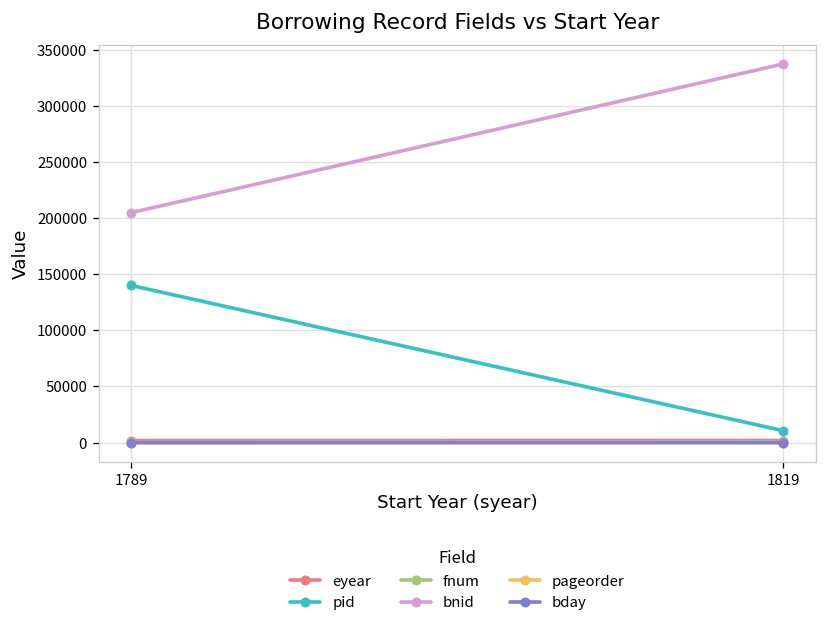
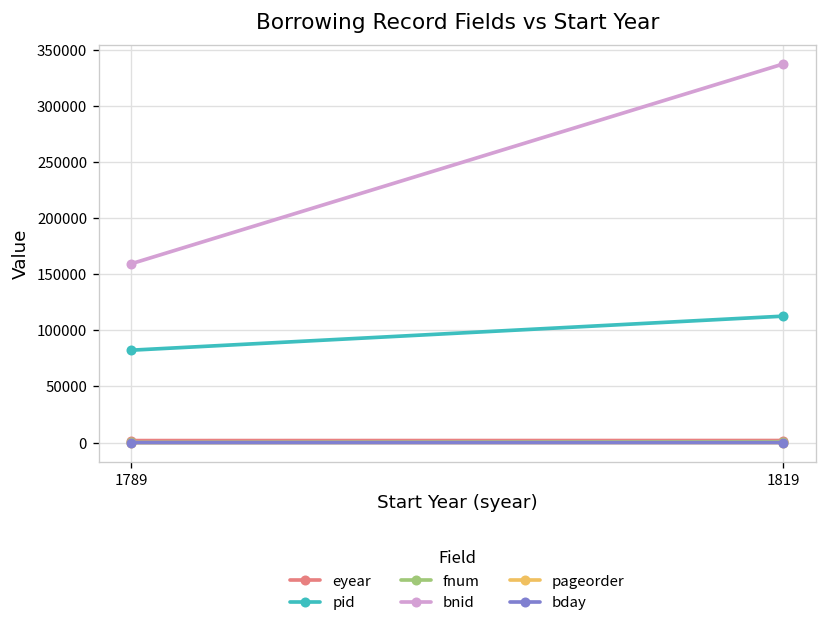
pid, 1789: 140000 -> 80000
bnid, 1789: 200000 -> 160000
pid, 1819: 10000 -> 110000
